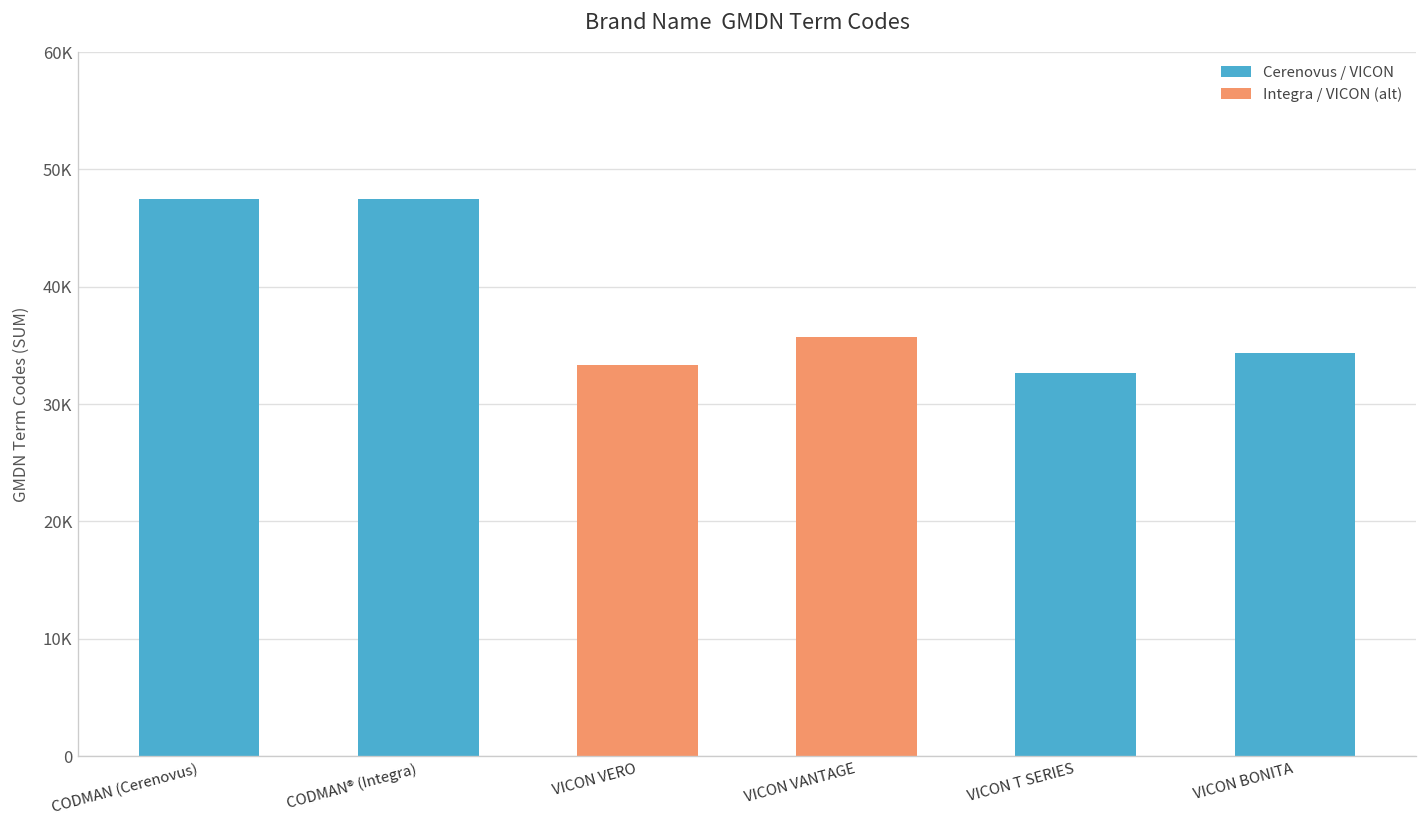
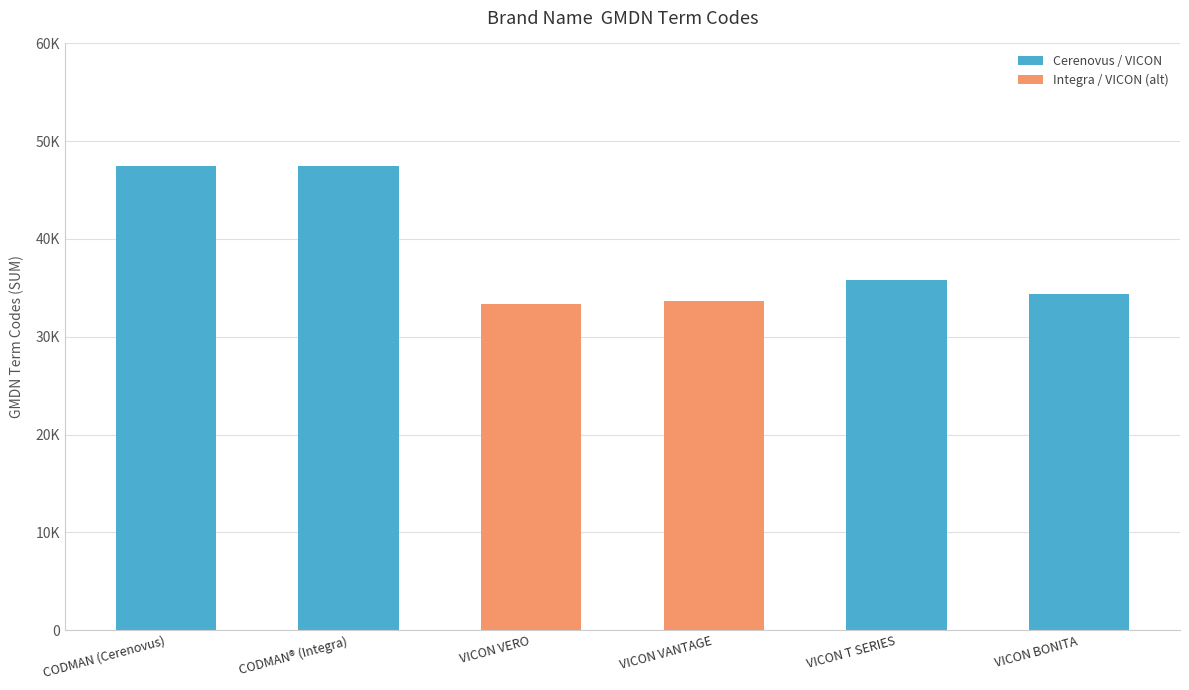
VICON VANTAGE: 36000 -> 34000
VICON T SERIES: 33000 -> 36000
